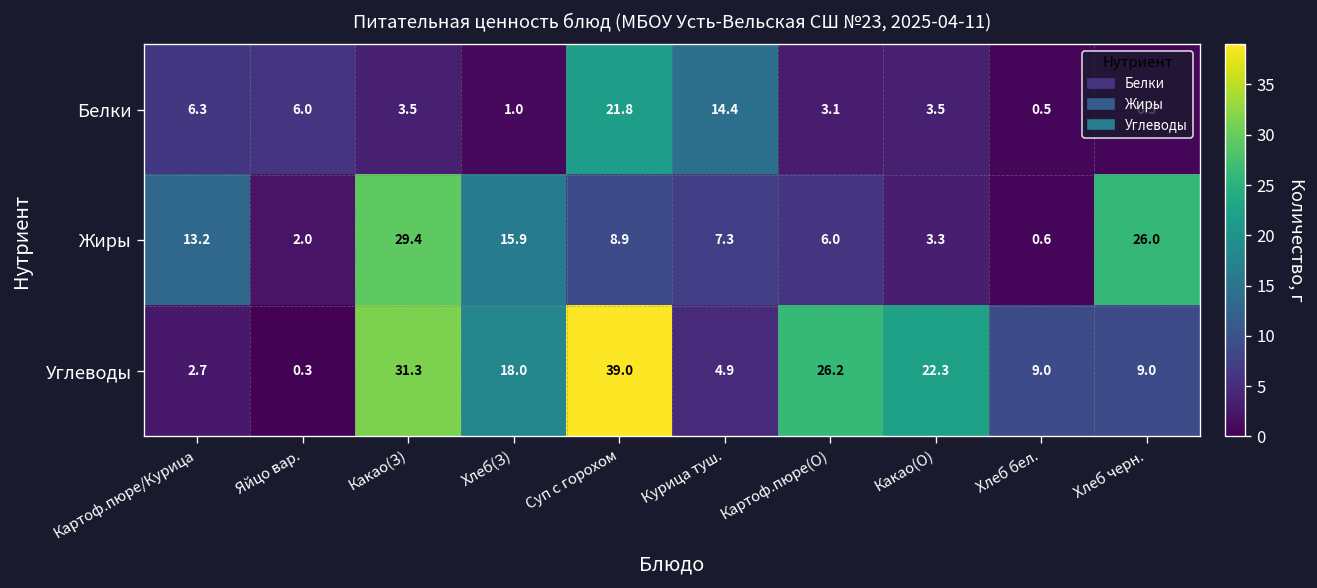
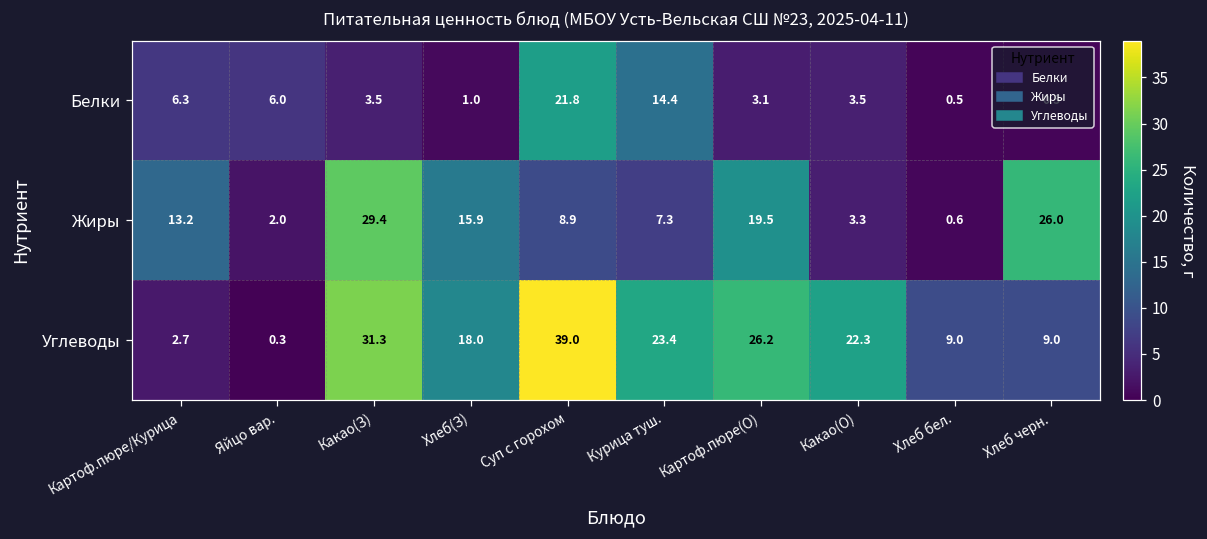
Жиры, Картоф.пюре(О): 6.0 -> 19.5
Углеводы, Курица туш.: 4.9 -> 23.4
